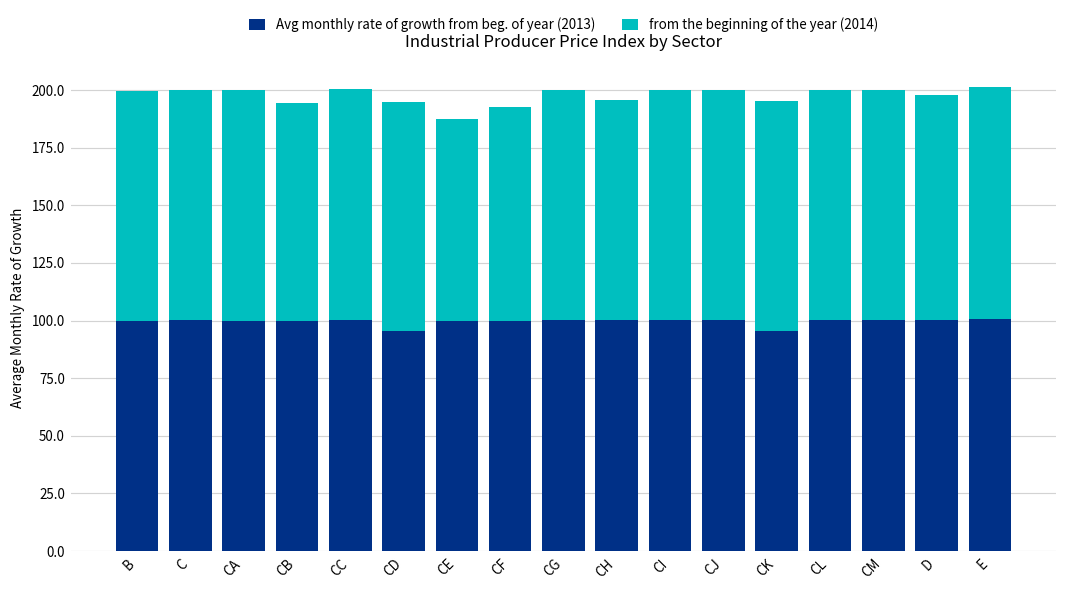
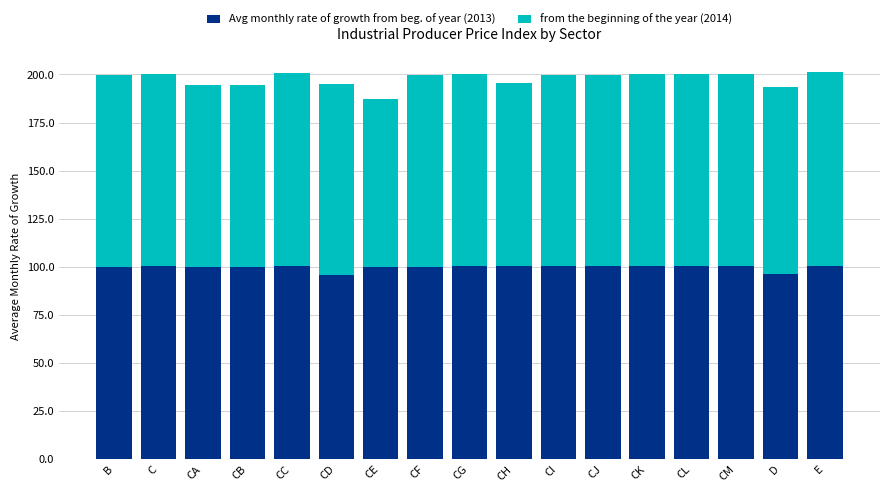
from the beginning of the year (2014), CA: 100 -> 95
from the beginning of the year (2014), CF: 93 -> 100
Avg monthly rate of growth from beg. of year (2013), CK: 95 -> 100
Avg monthly rate of growth from beg. of year (2013), D: 100 -> 96
